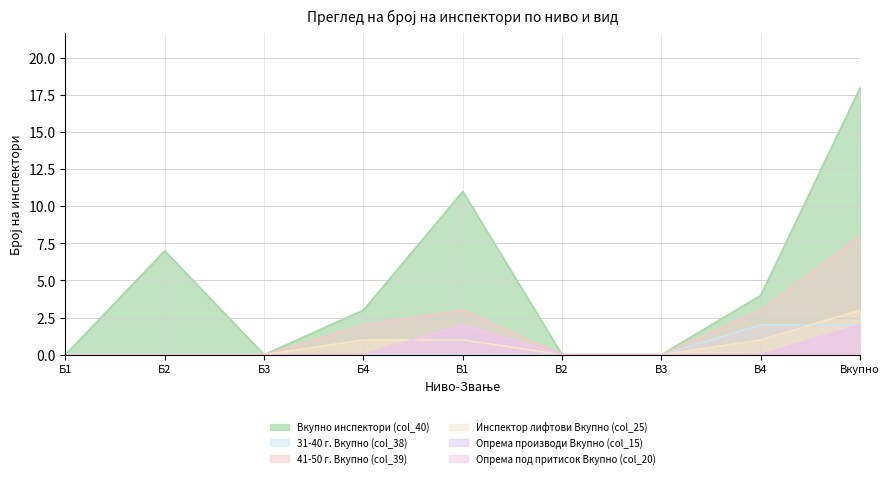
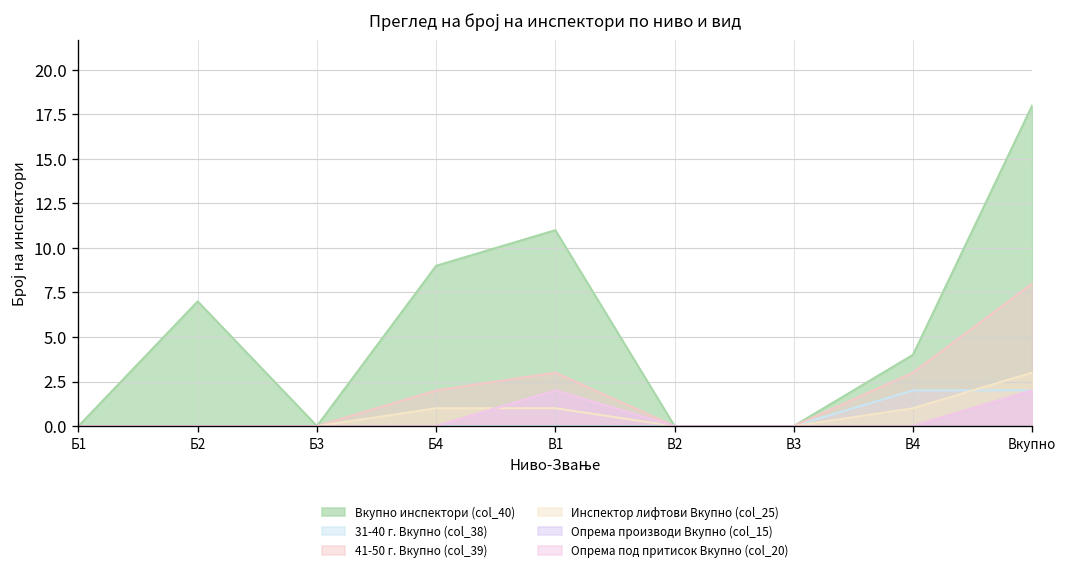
Вкупно инспектори (col_40), Б4: 3 -> 9
